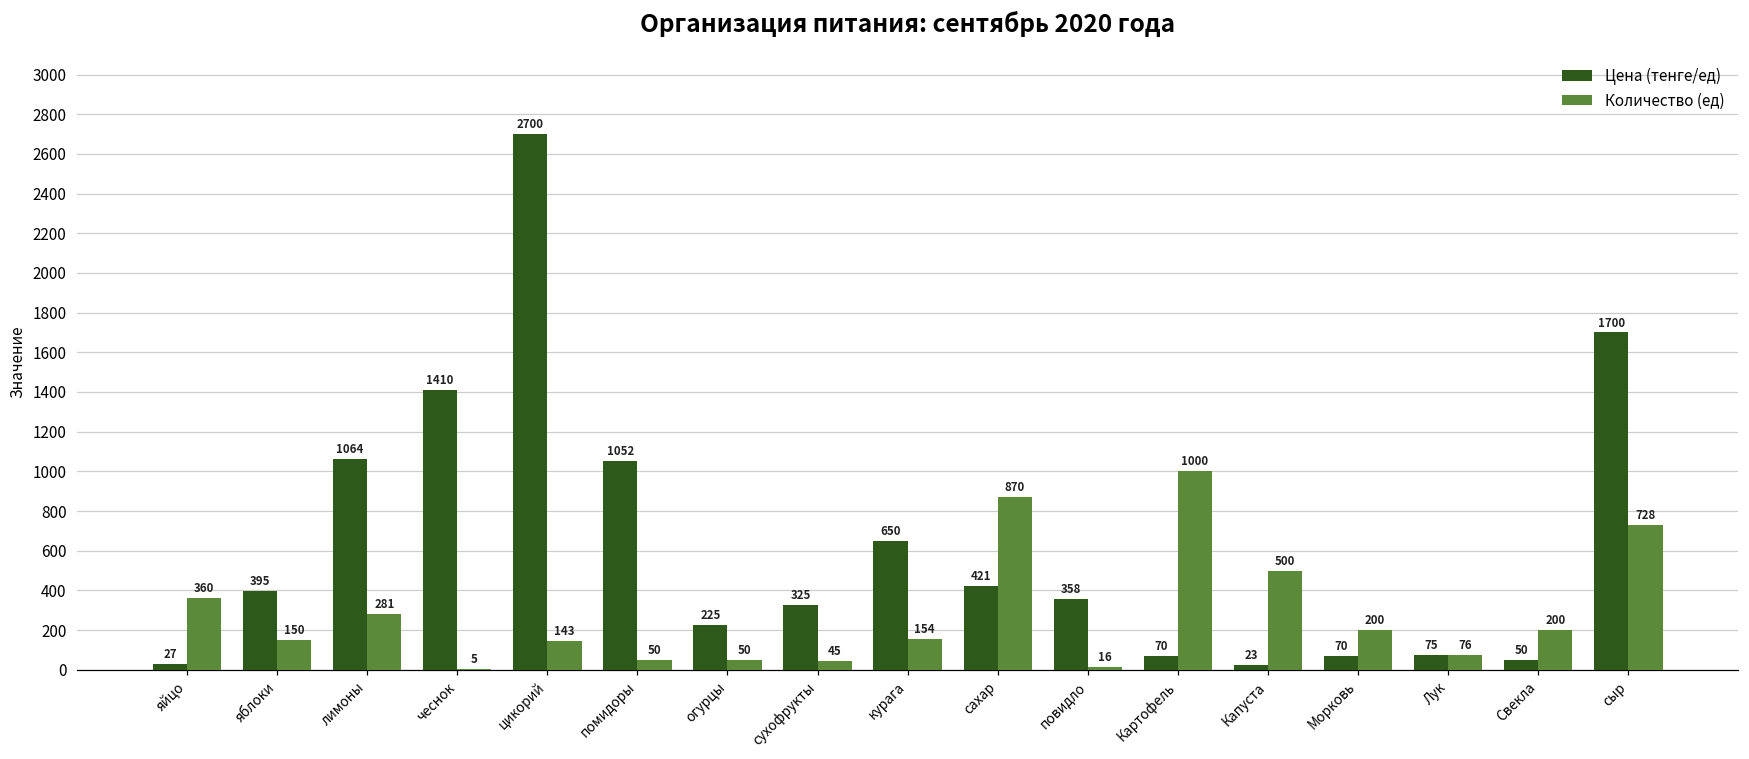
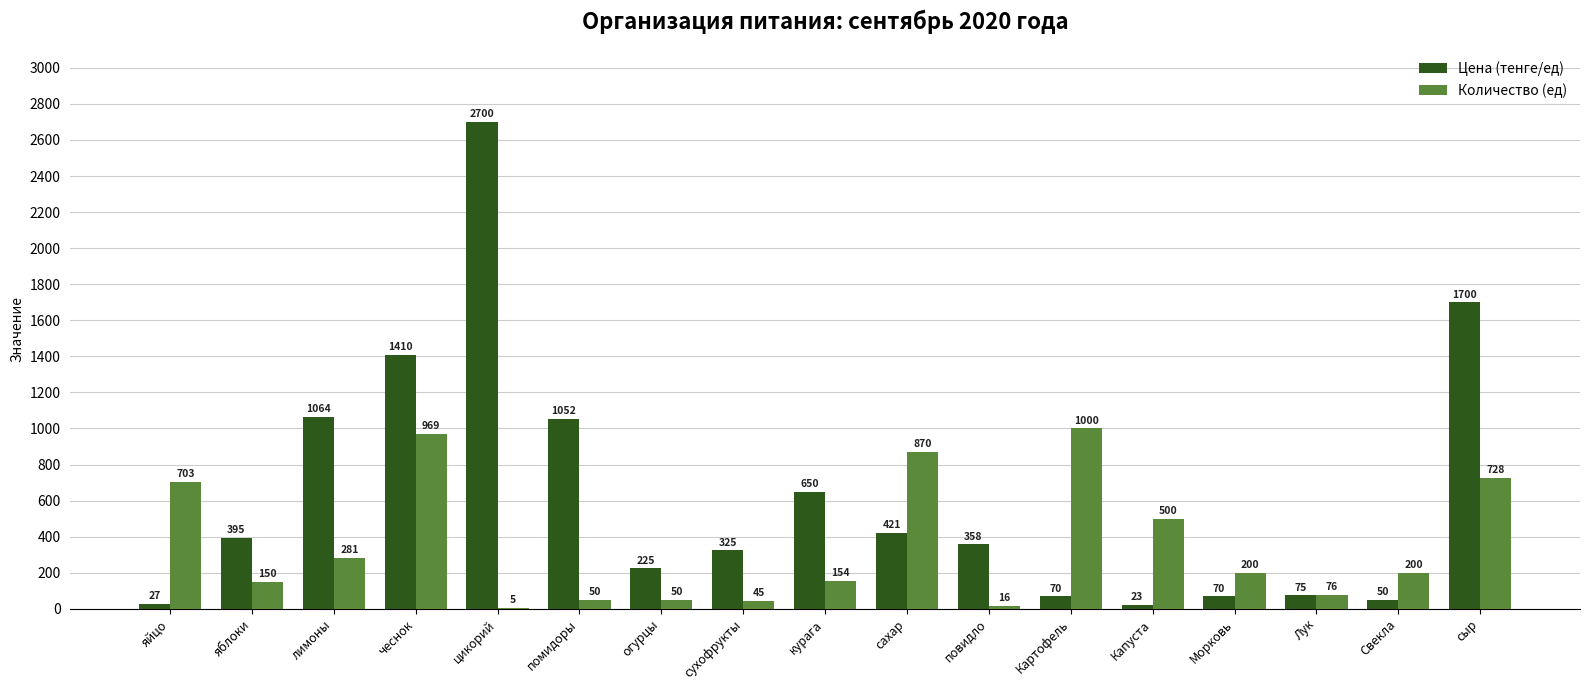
Количество (ед), яйцо: 360 -> 703
Количество (ед), чеснок: 5 -> 969
Количество (ед), цикорий: 143 -> 5
